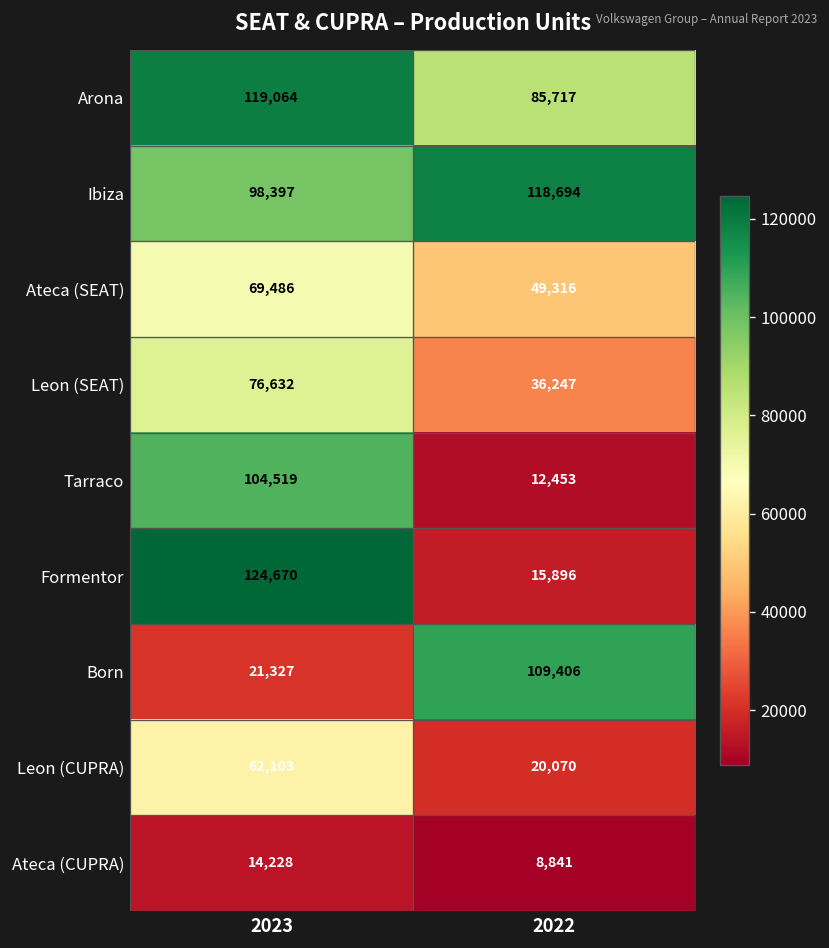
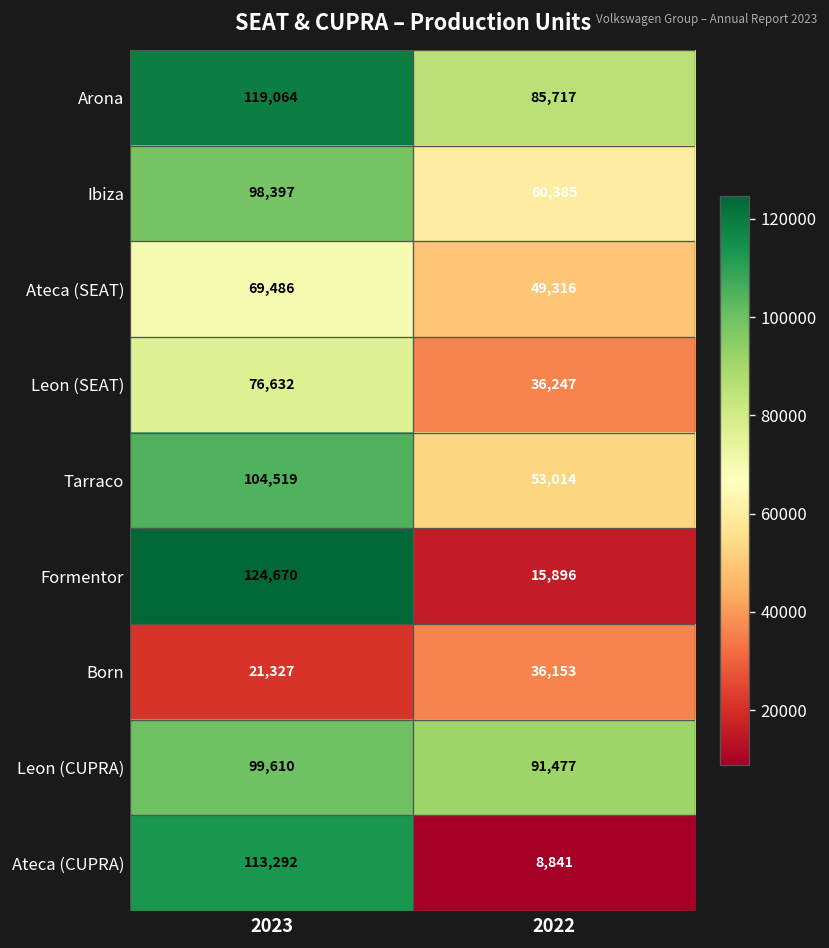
Ibiza, 2022: 118,694 -> 60,385
Tarraco, 2022: 12,453 -> 53,014
Born, 2022: 109,406 -> 36,153
Leon (CUPRA), 2023: 62,103 -> 99,610
Leon (CUPRA), 2022: 20,070 -> 91,477
Ateca (CUPRA), 2023: 14,228 -> 113,292
